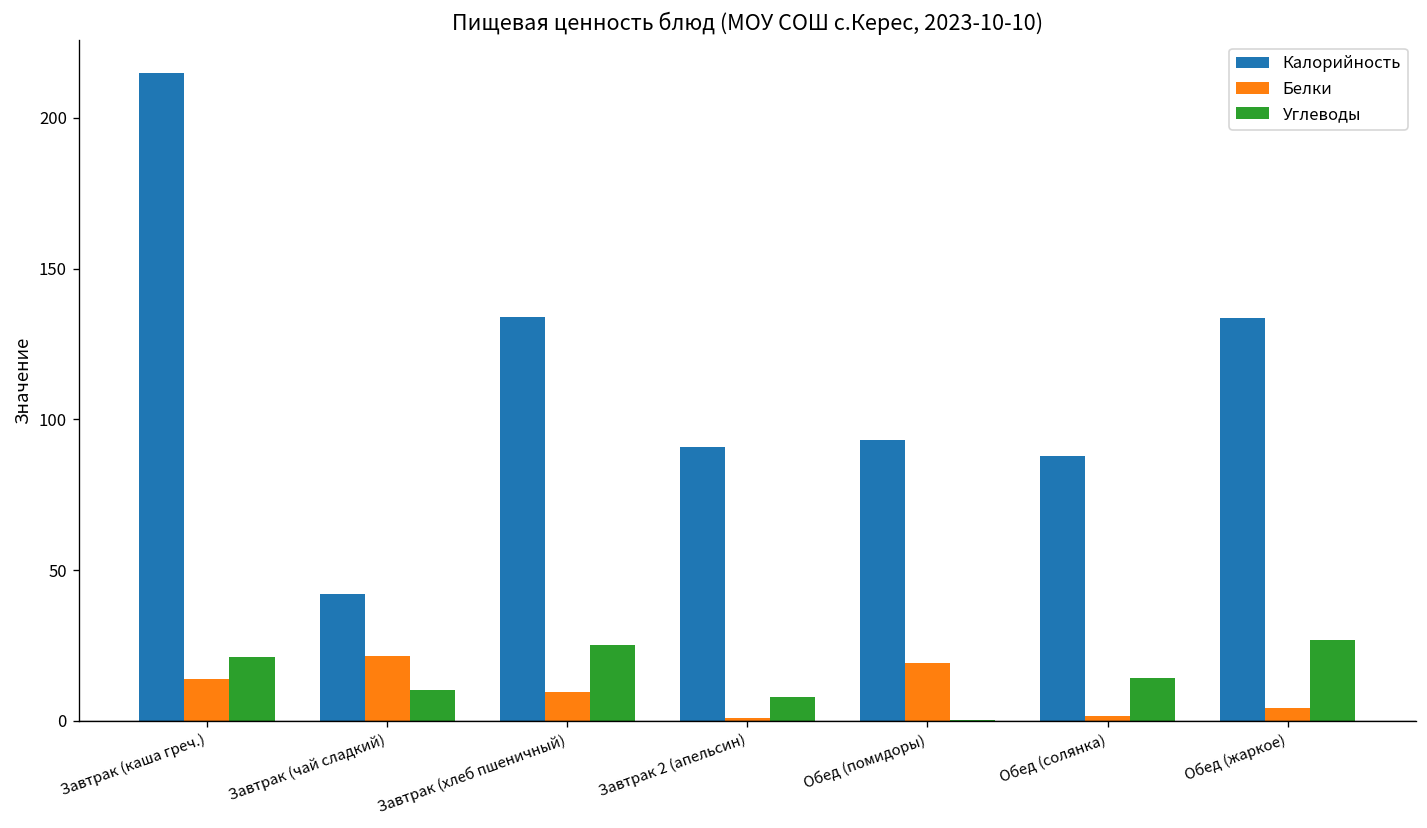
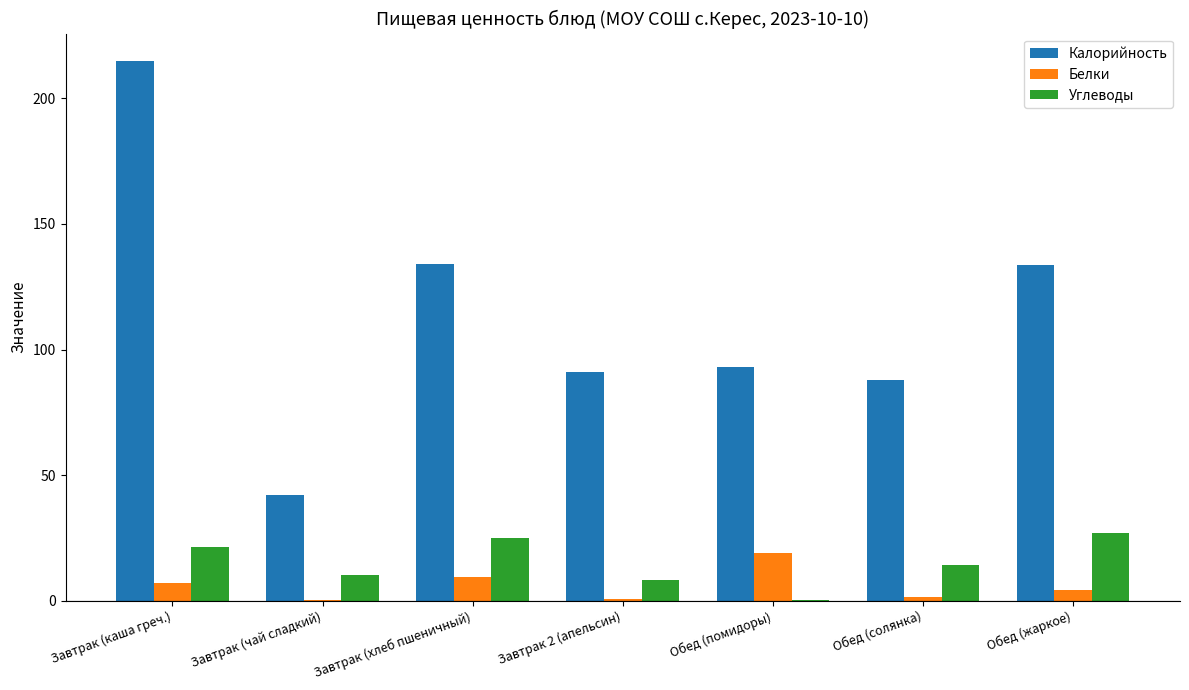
Белки, Завтрак (каша греч.): 14 -> 7
Белки, Завтрак (чай сладкий): 22 -> 0
